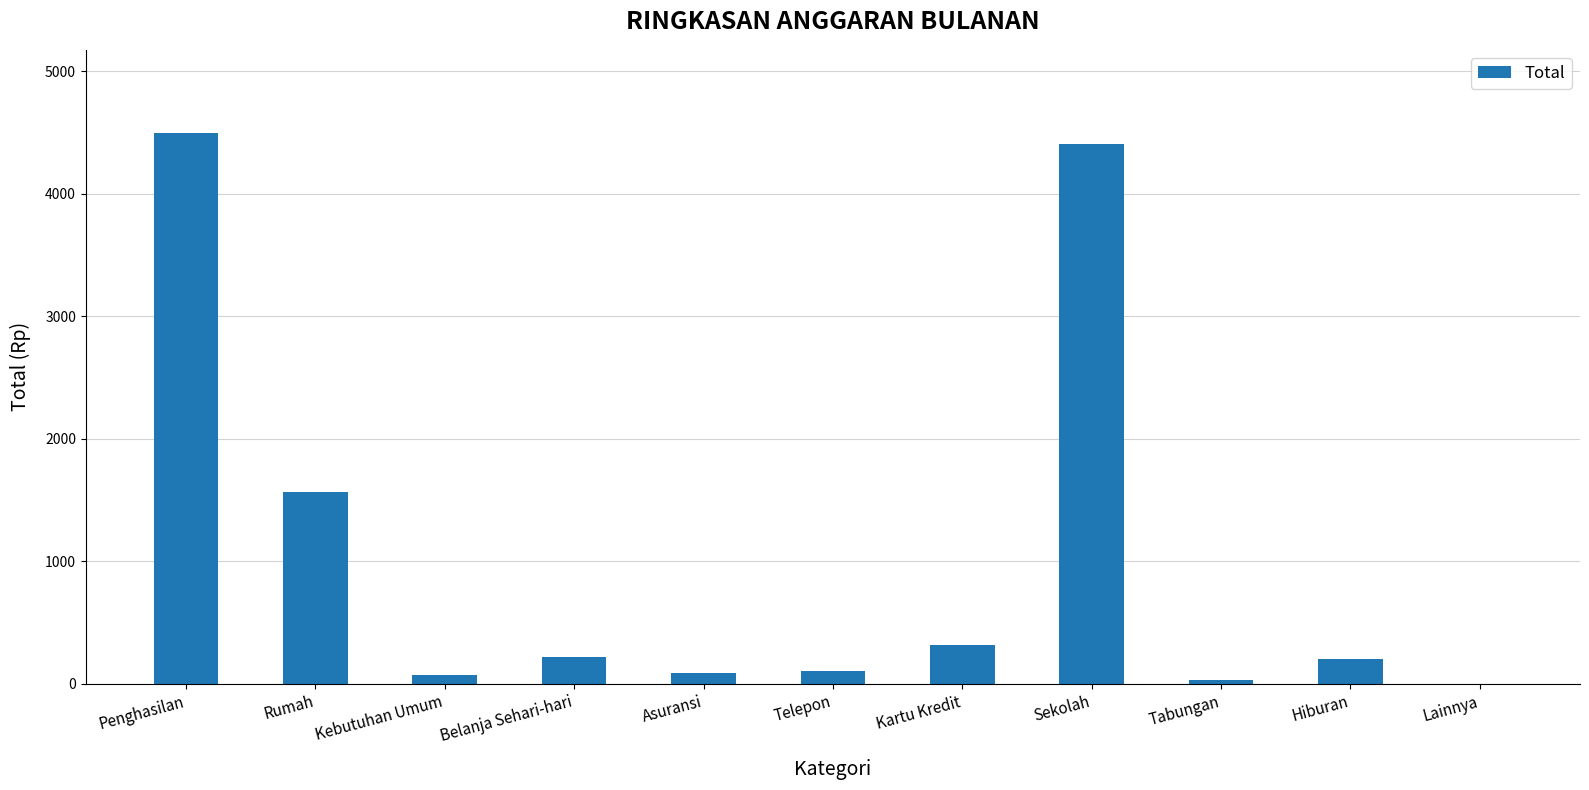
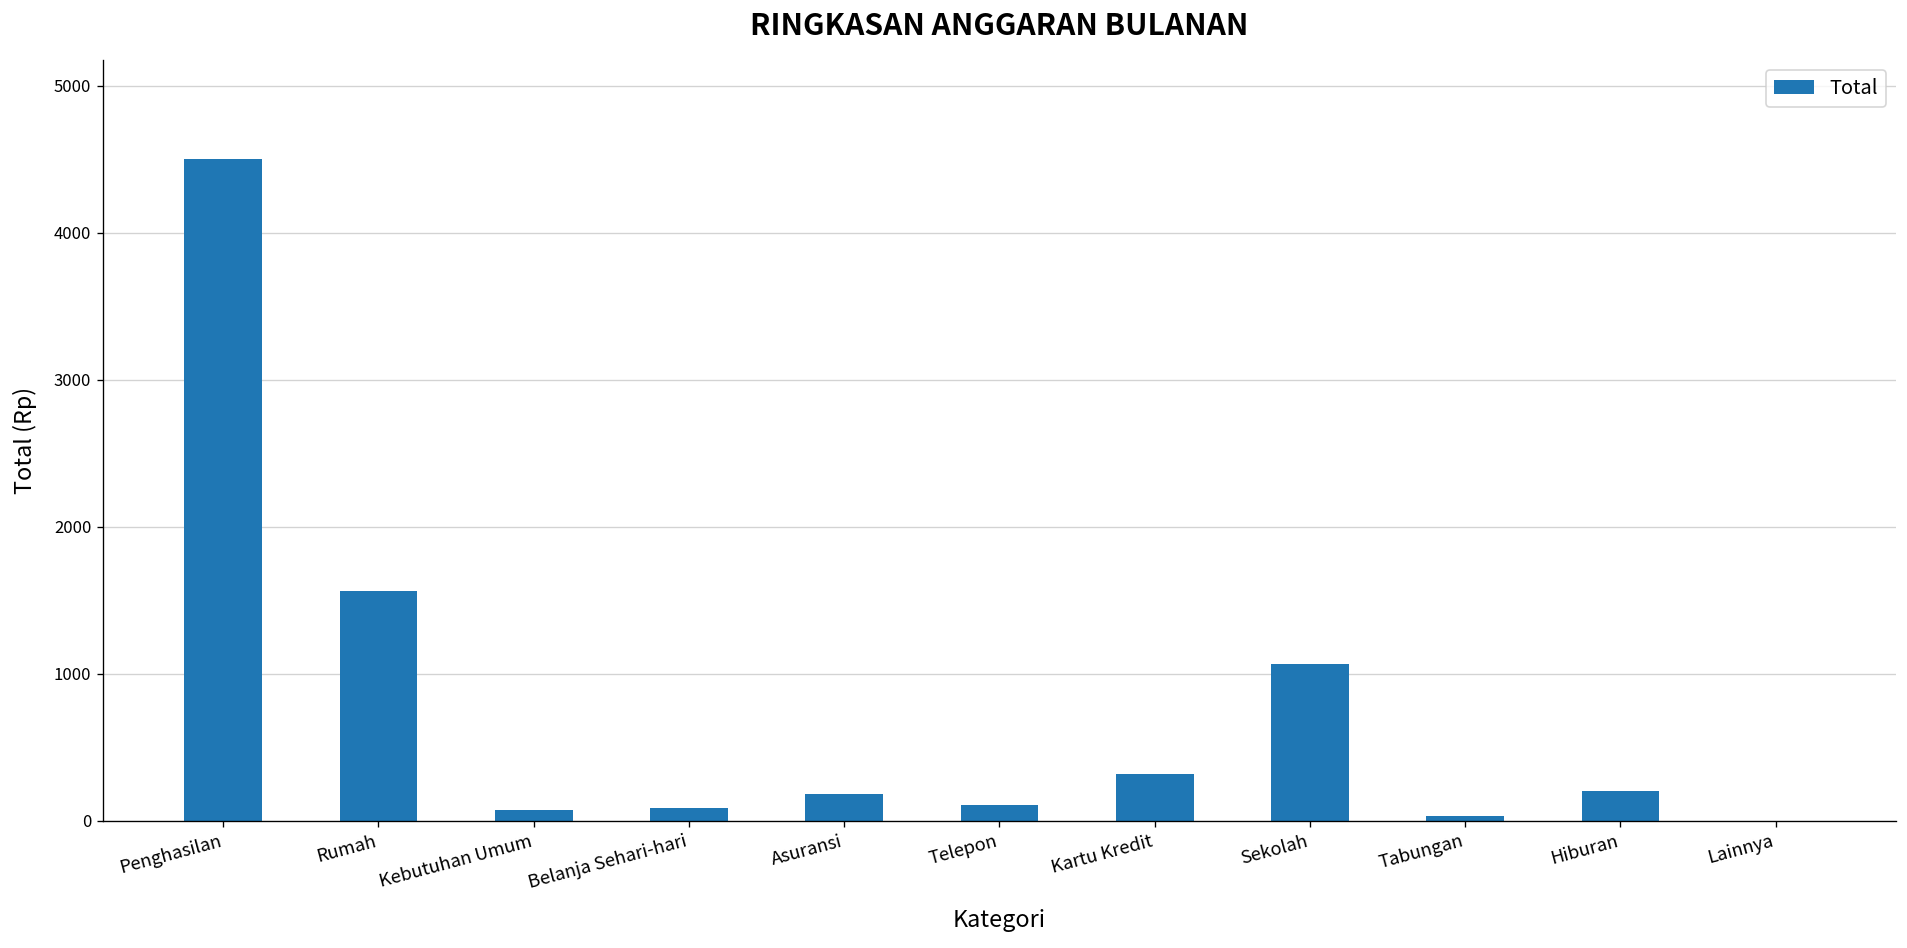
Belanja Sehari-hari: 220 -> 90
Asuransi: 90 -> 180
Sekolah: 4410 -> 1060
